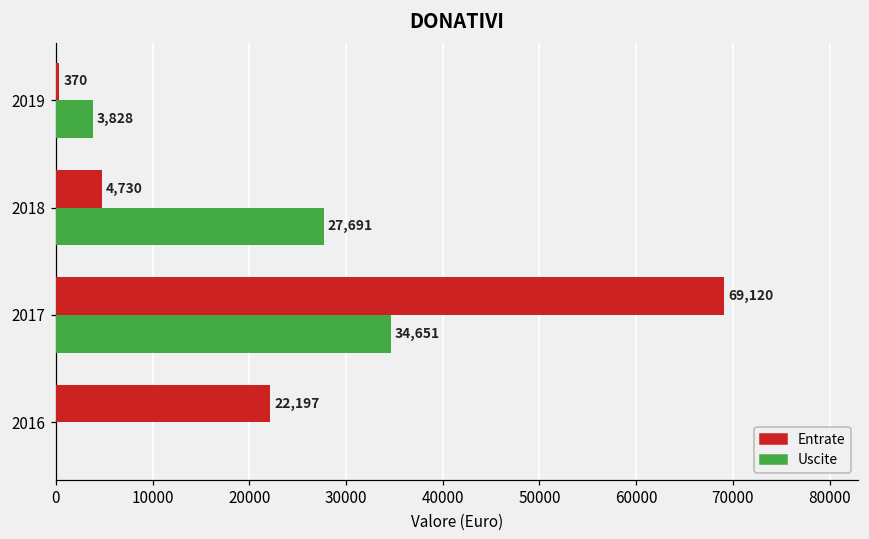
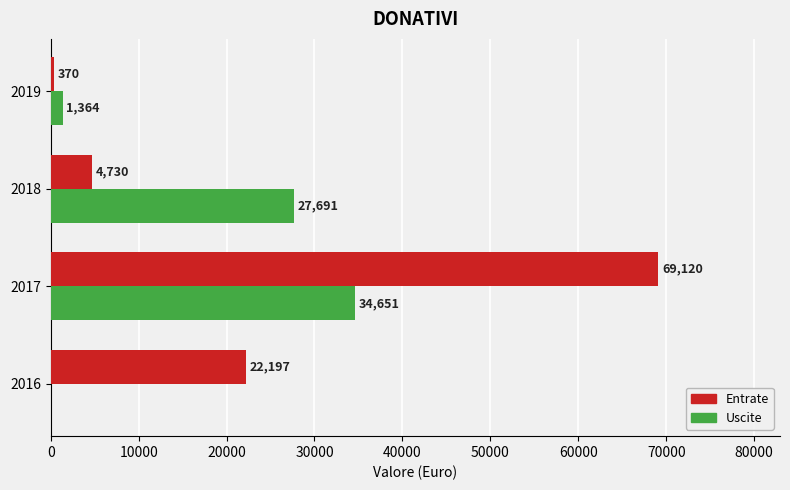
Uscite, 2019: 3,828 -> 1,364
